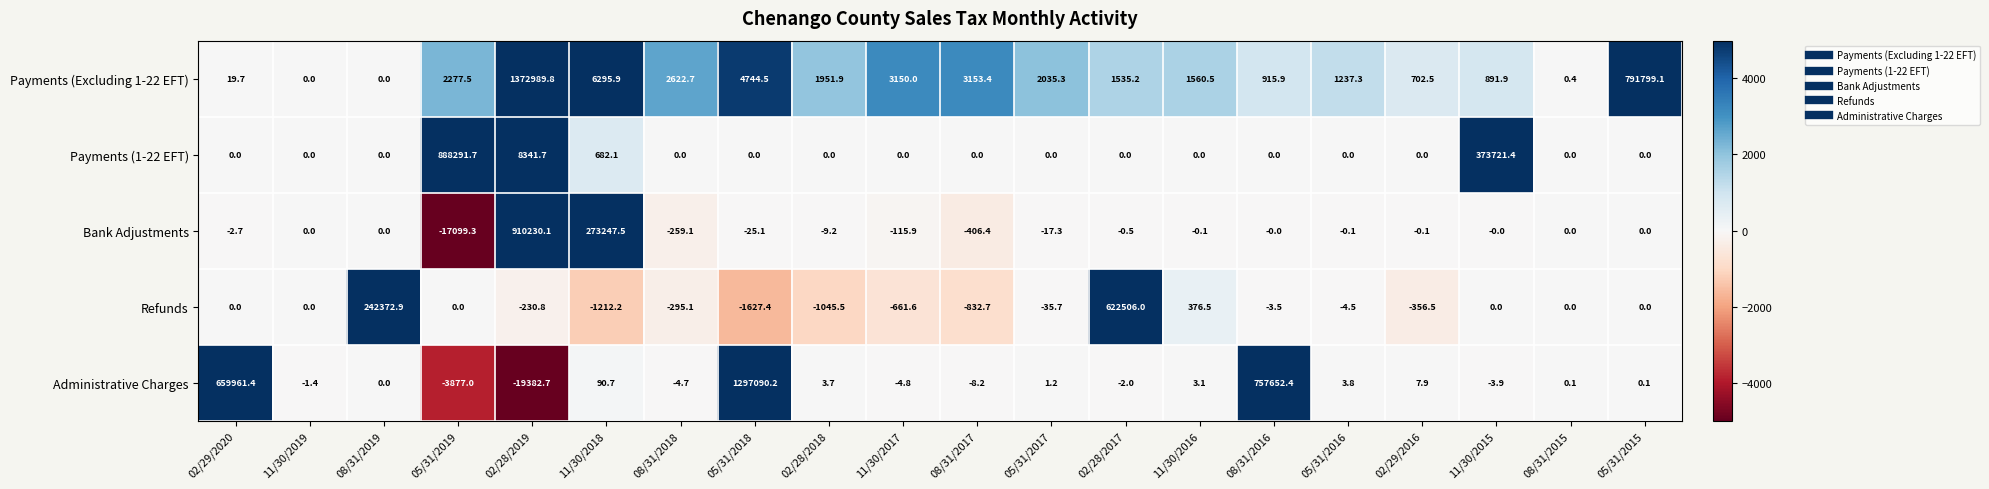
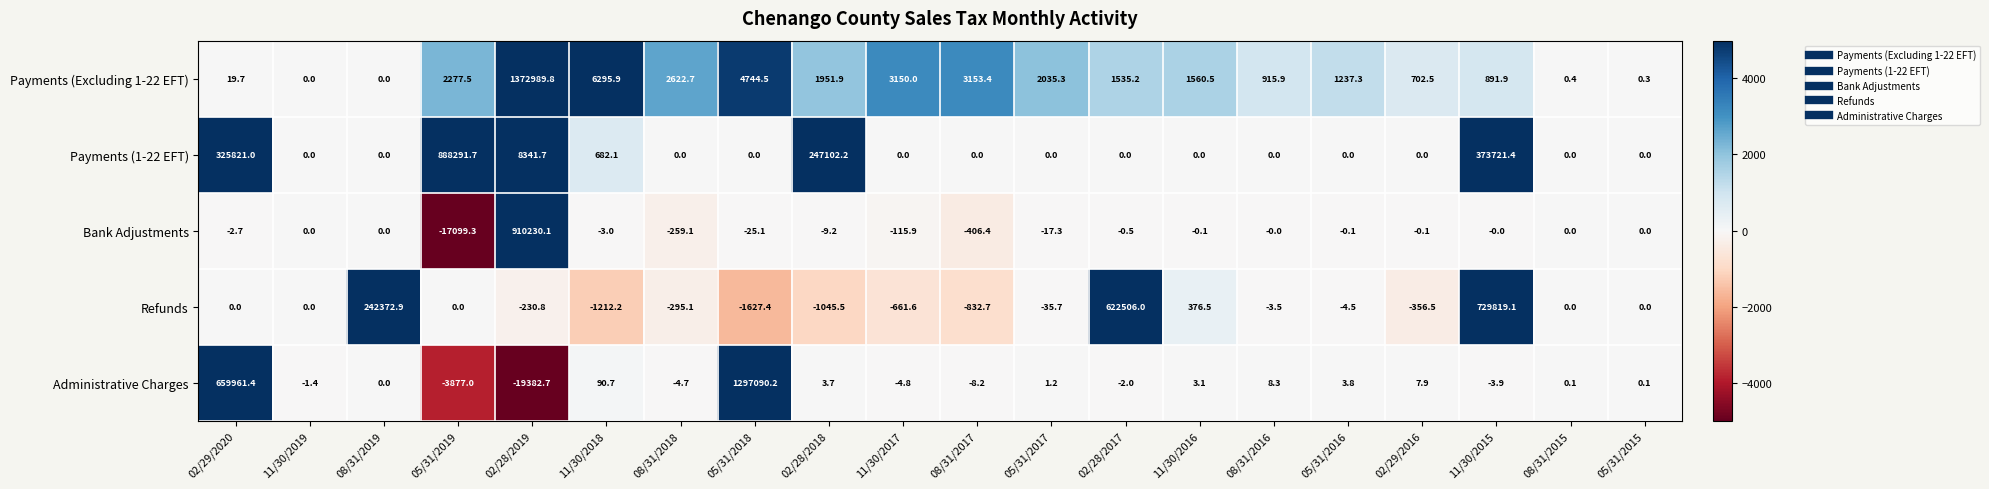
Payments (Excluding 1-22 EFT), 05/31/2015: 791799.1 -> 0.3
Payments (1-22 EFT), 02/29/2020: 0.0 -> 325821.0
Payments (1-22 EFT), 02/28/2018: 0.0 -> 247102.2
Bank Adjustments, 11/30/2018: 273247.5 -> -3.0
Refunds, 11/30/2015: 0.0 -> 729819.1
Administrative Charges, 08/31/2016: 757652.4 -> 8.3
